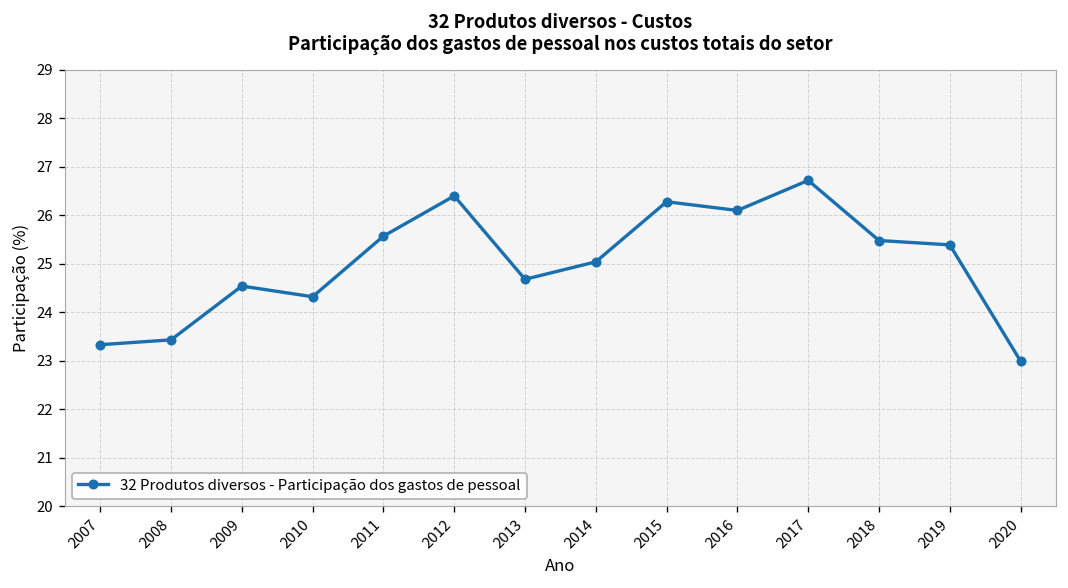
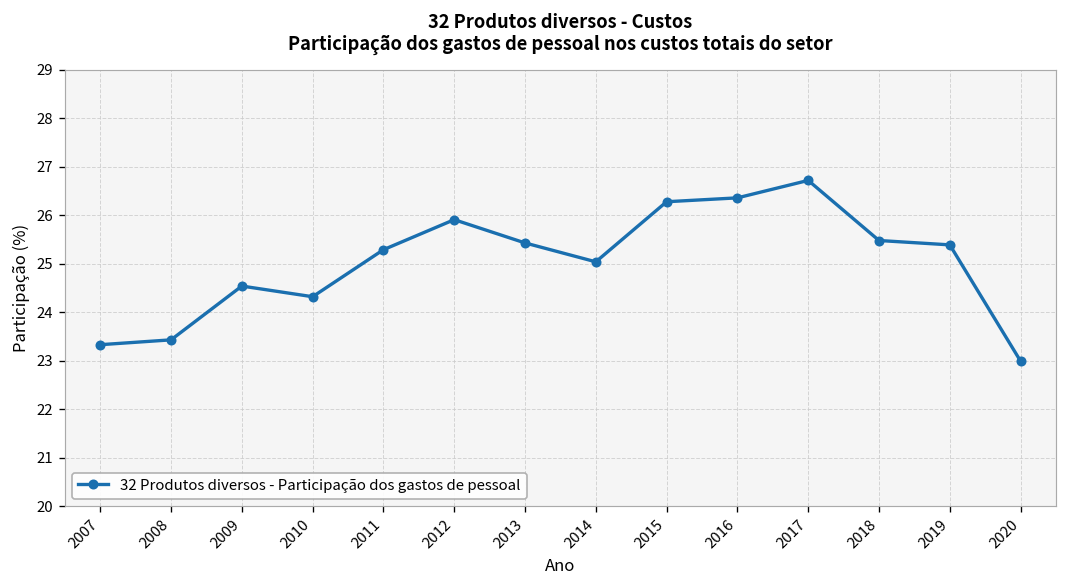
2011: 25.6 -> 25.3
2012: 26.4 -> 25.9
2013: 24.7 -> 25.4
2016: 26.1 -> 26.4
